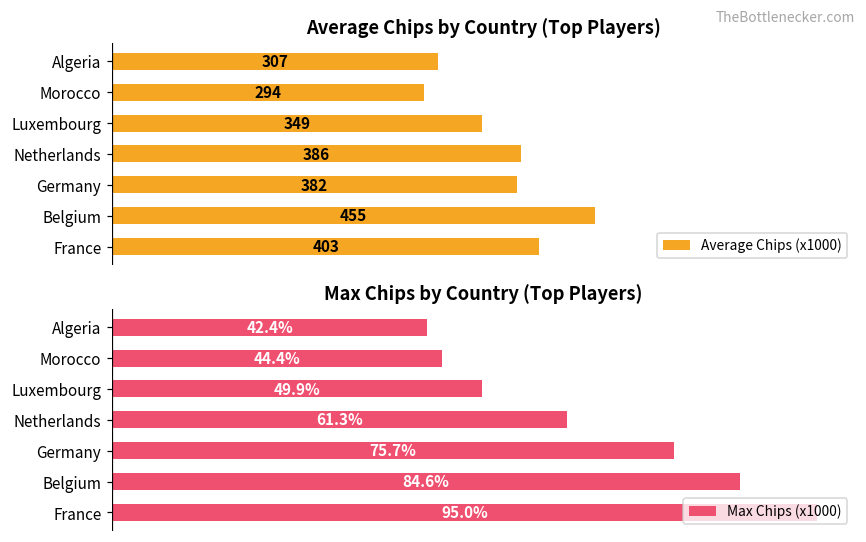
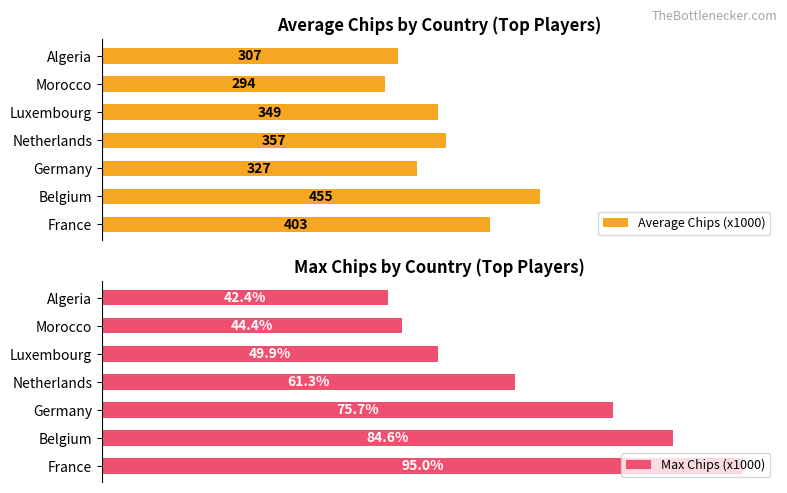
Average Chips by Country (Top Players), Netherlands: 386 -> 357
Average Chips by Country (Top Players), Germany: 382 -> 327
